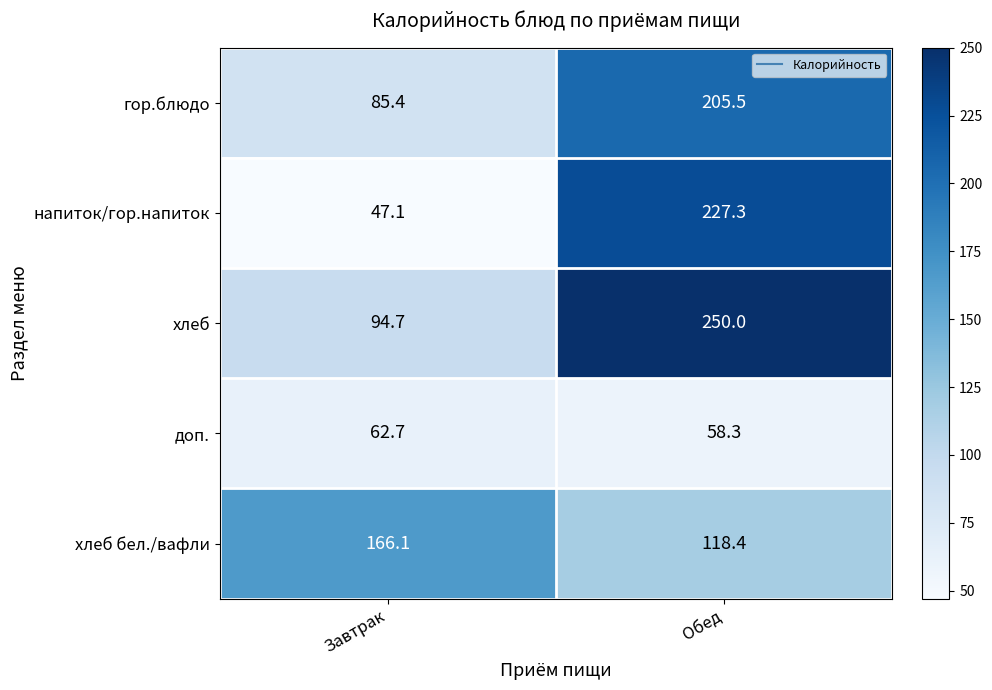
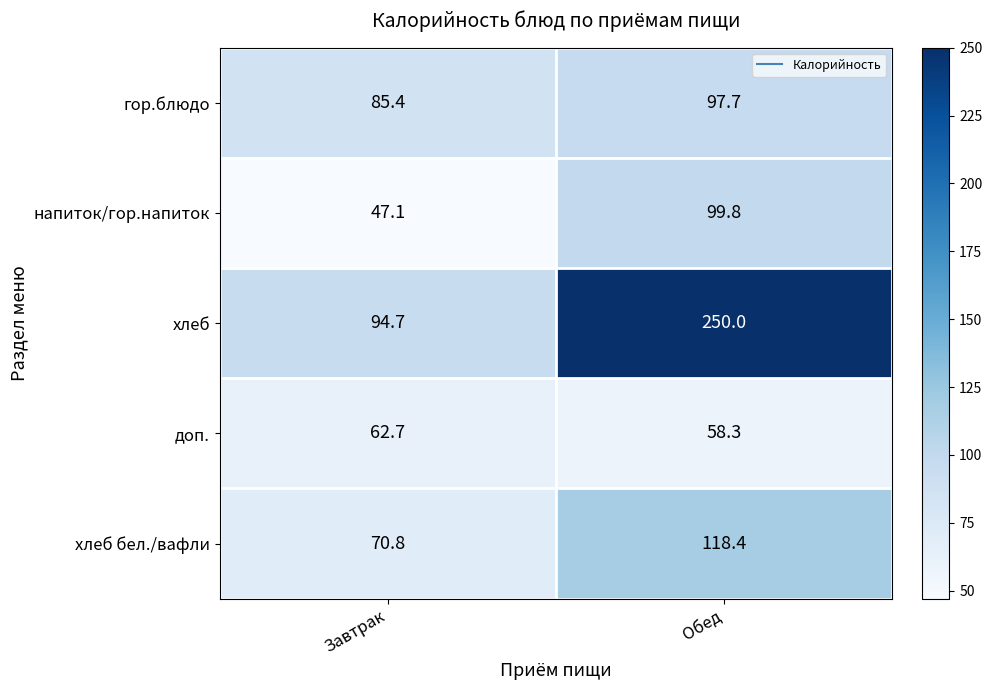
гор.блюдо, Обед: 205.5 -> 97.7
напиток/гор.напиток, Обед: 227.3 -> 99.8
хлеб бел./вафли, Завтрак: 166.1 -> 70.8
